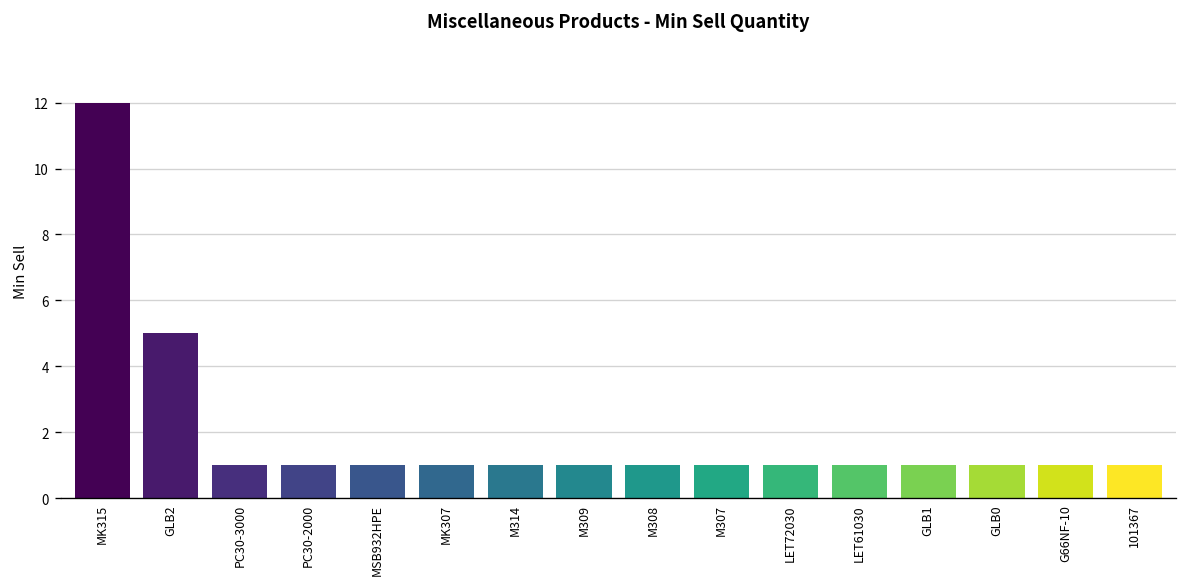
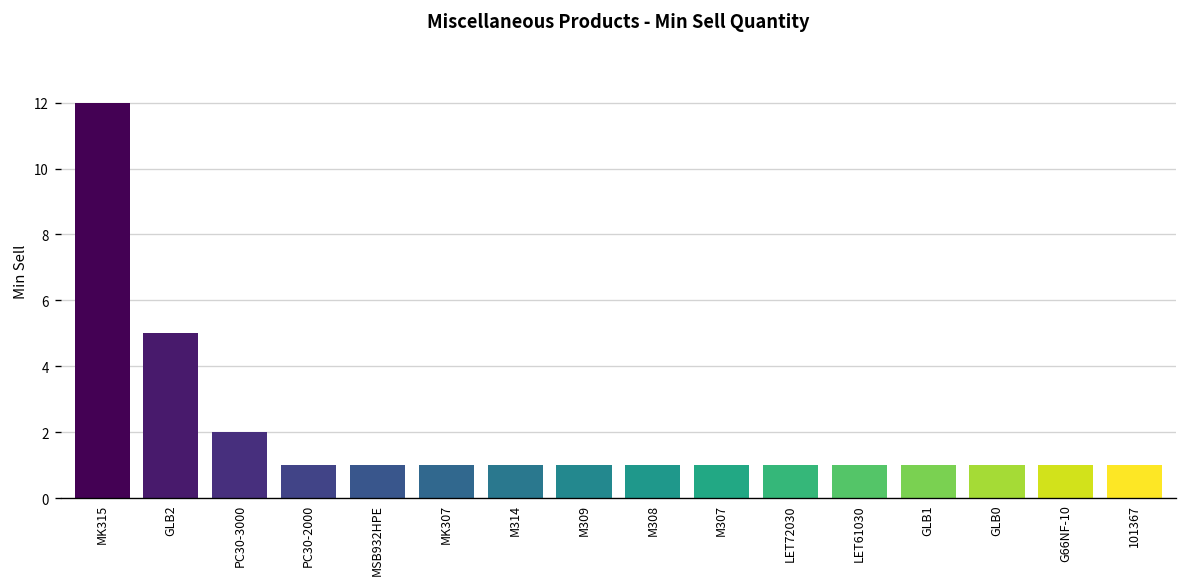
PC30-3000: 1 -> 2
